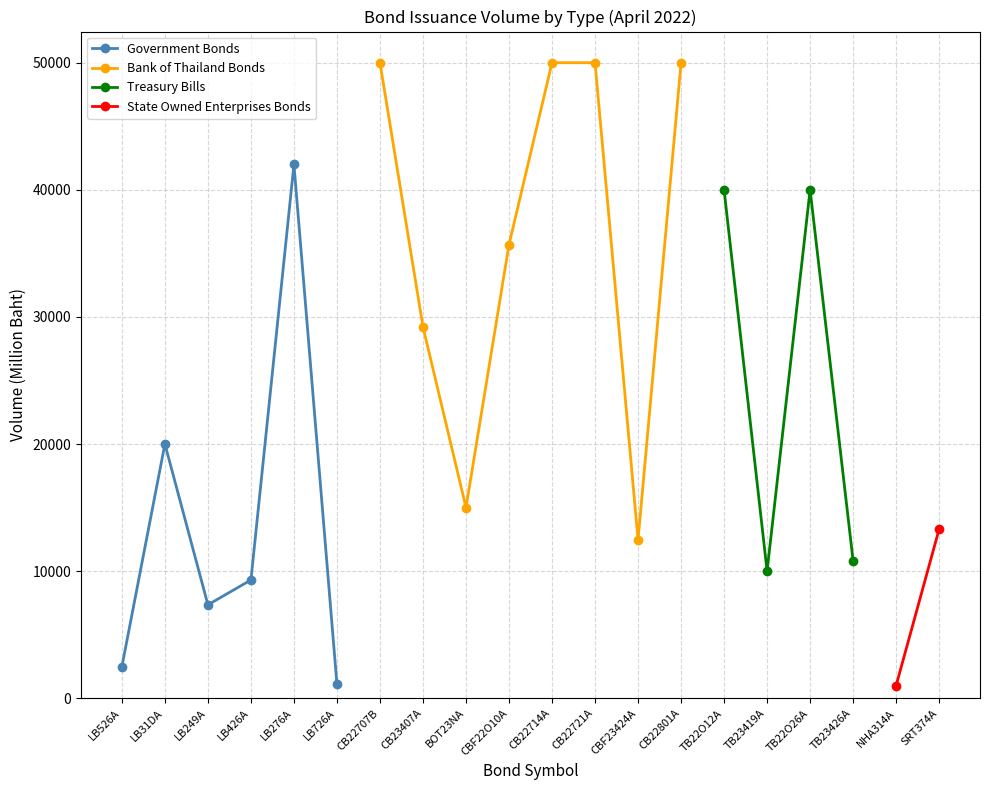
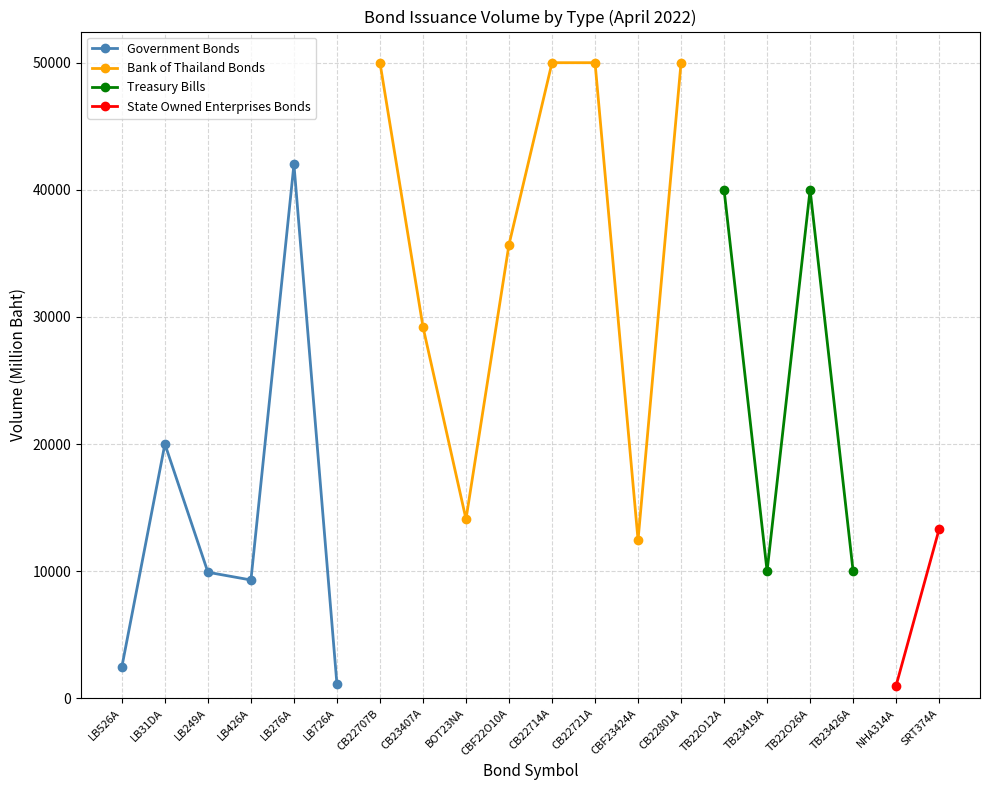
Government Bonds, LB249A: 7300 -> 9900
Bank of Thailand Bonds, BOT23NA: 15000 -> 14100
Treasury Bills, TB23426A: 10800 -> 10000
